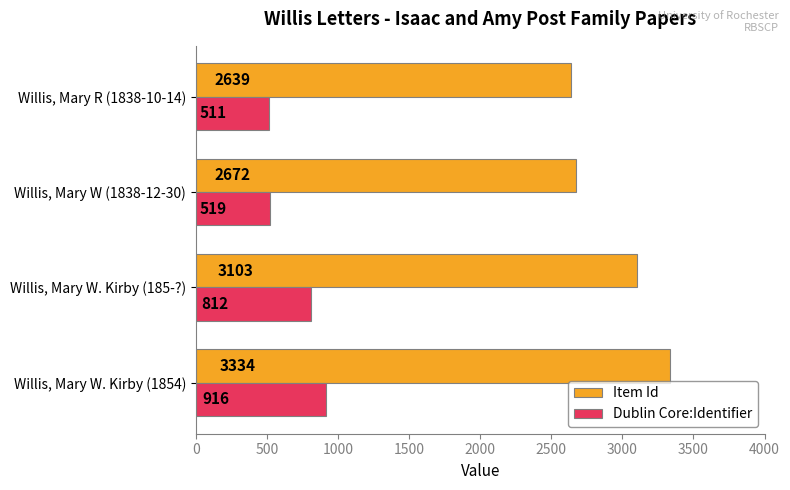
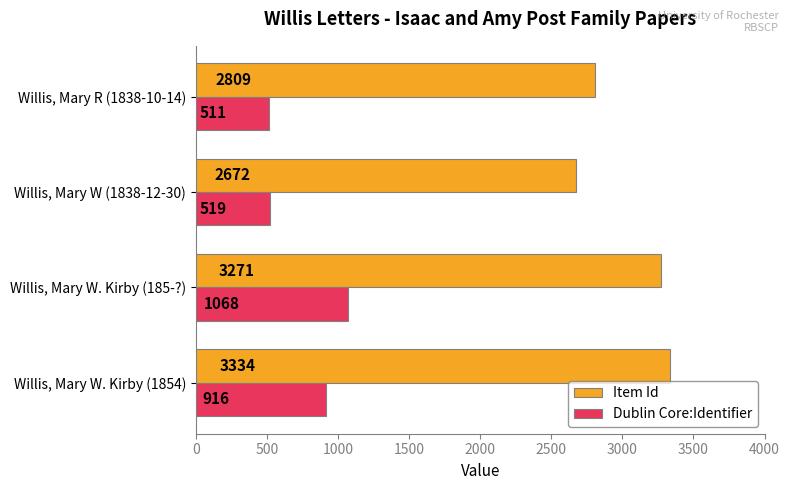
Item Id, Willis, Mary R (1838-10-14): 2639 -> 2809
Item Id, Willis, Mary W. Kirby (185-?): 3103 -> 3271
Dublin Core:Identifier, Willis, Mary W. Kirby (185-?): 812 -> 1068
